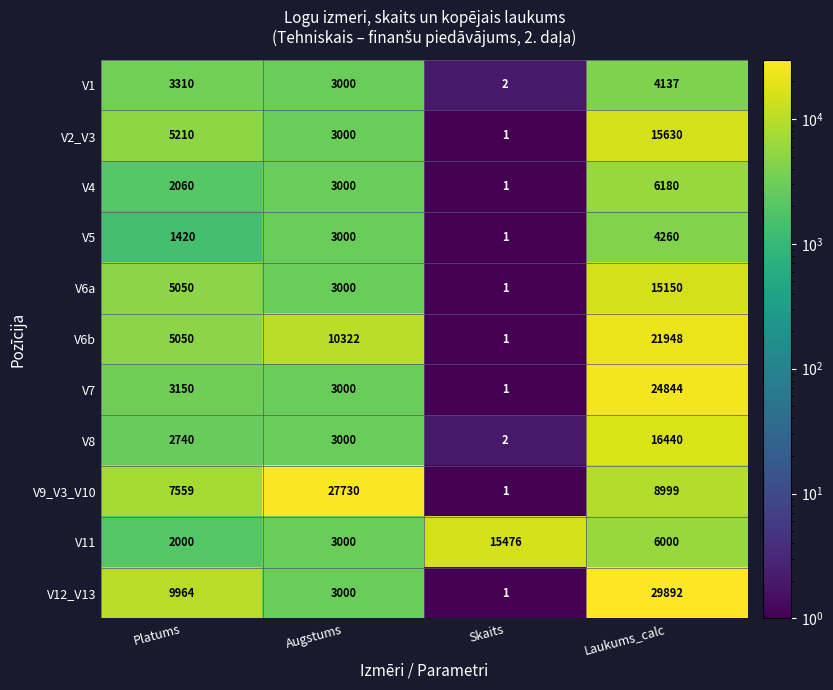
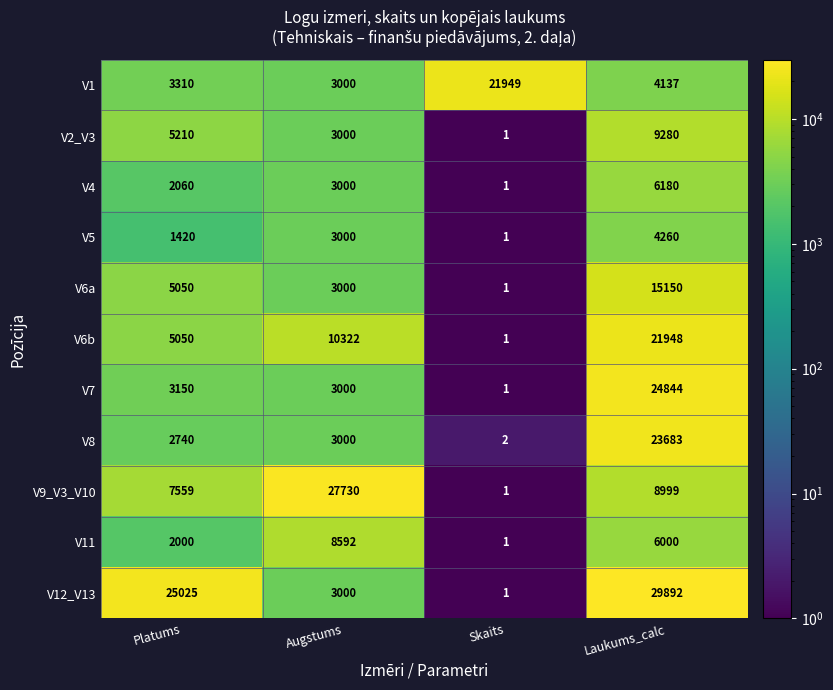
V1, Skaits: 2 -> 21949
V2_V3, Laukums_calc: 15630 -> 9280
V8, Laukums_calc: 16440 -> 23683
V11, Augstums: 3000 -> 8592
V11, Skaits: 15476 -> 1
V12_V13, Platums: 9964 -> 25025
